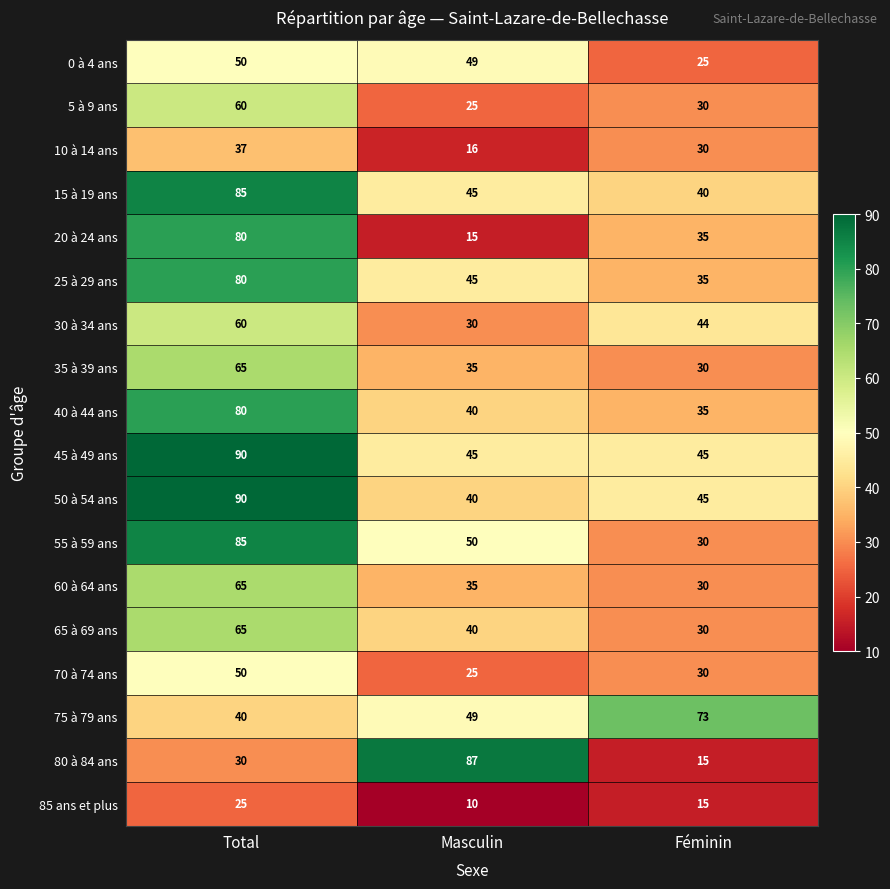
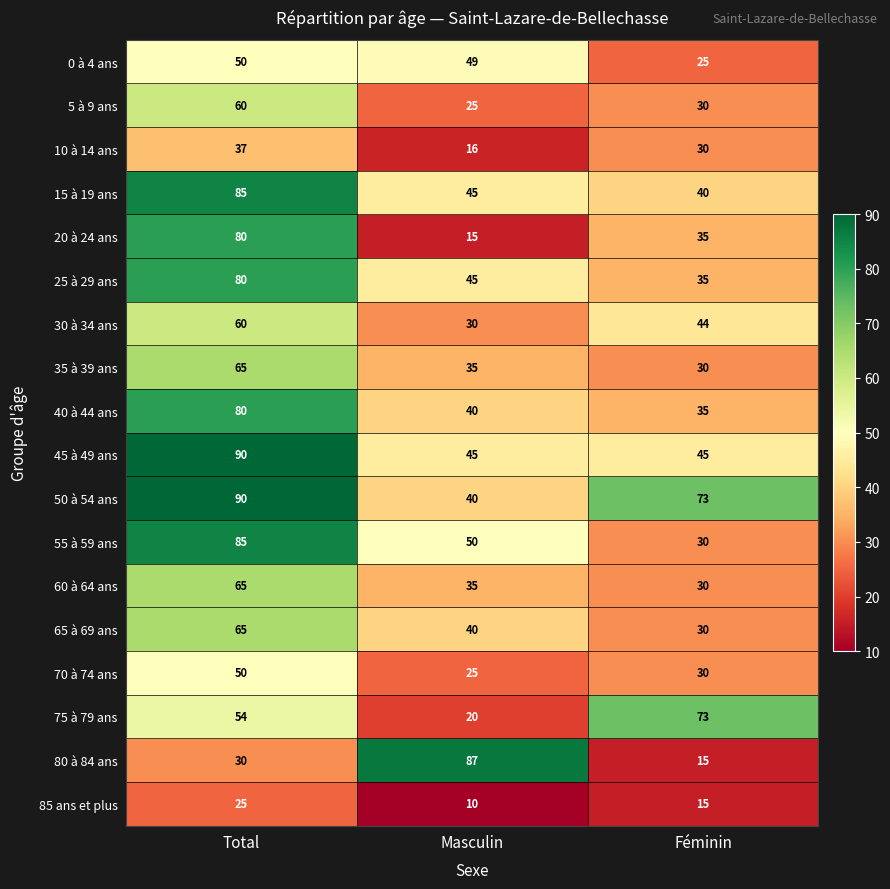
50 à 54 ans, Féminin: 45 -> 73
75 à 79 ans, Total: 40 -> 54
75 à 79 ans, Masculin: 49 -> 20
